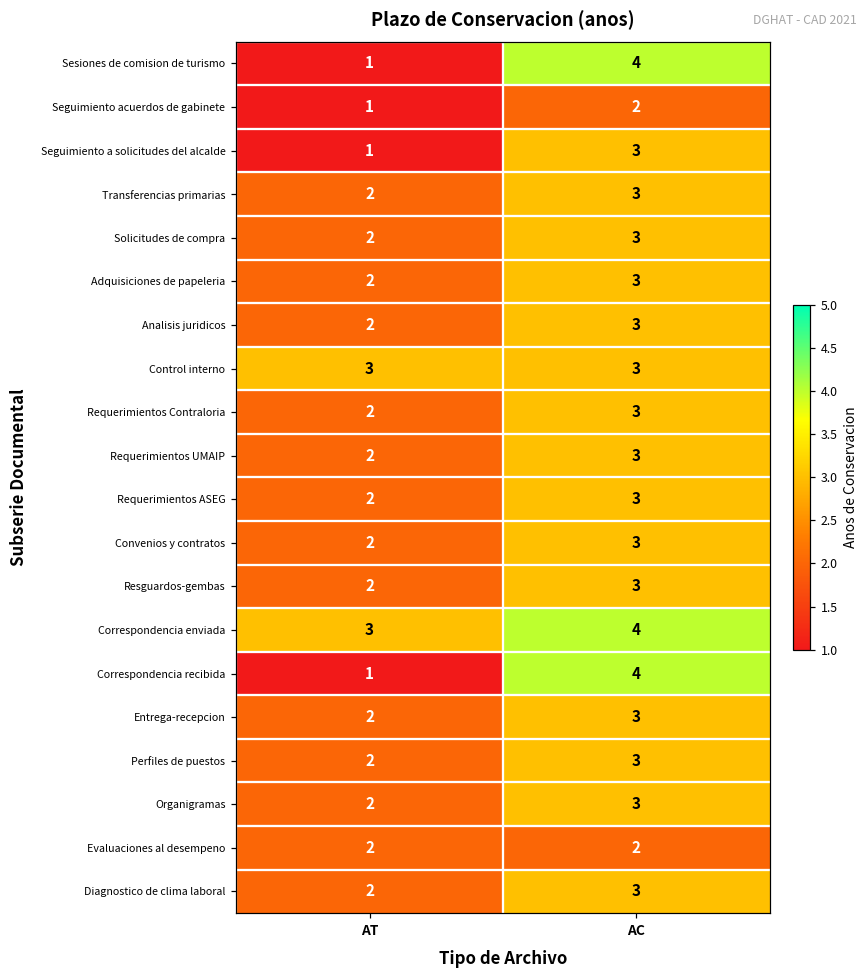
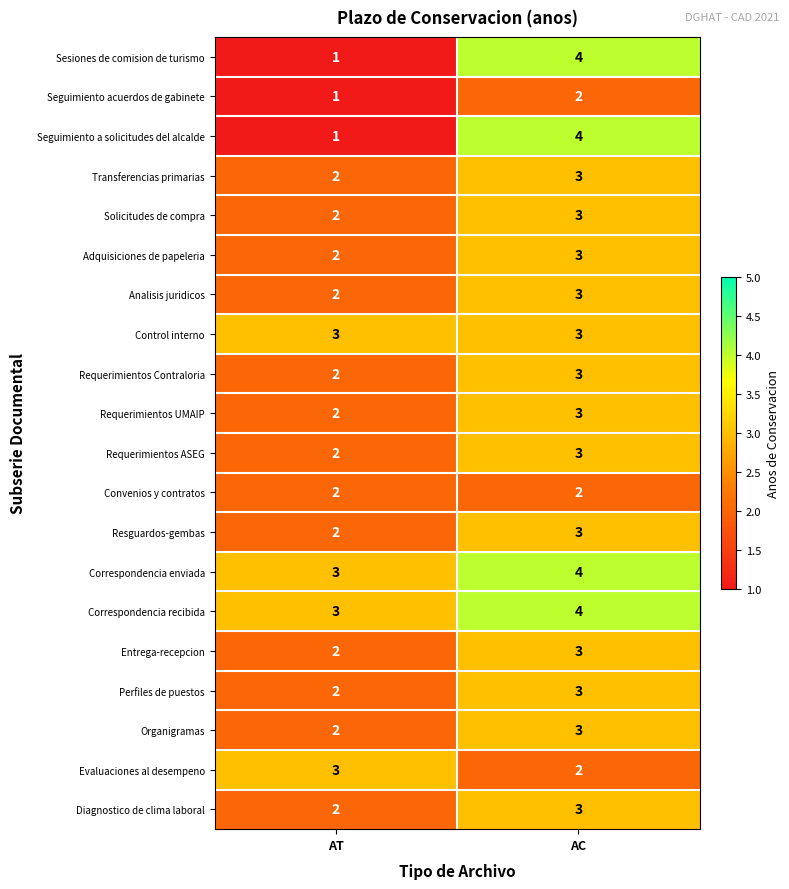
Seguimiento a solicitudes del alcalde, AC: 3 -> 4
Convenios y contratos, AC: 3 -> 2
Correspondencia recibida, AT: 1 -> 3
Evaluaciones al desempeno, AT: 2 -> 3
